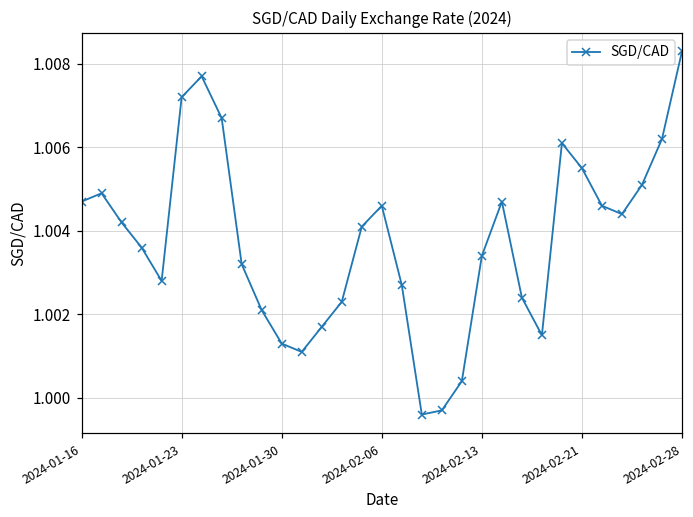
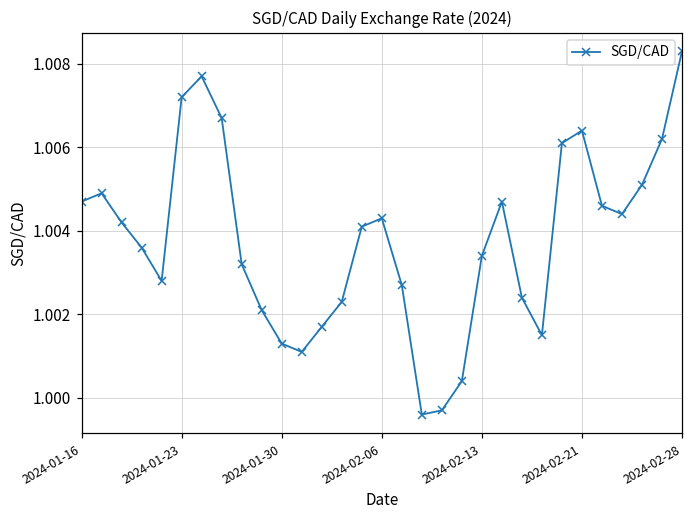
2024-02-06: 1.0046 -> 1.0043
2024-02-21: 1.0055 -> 1.0064
